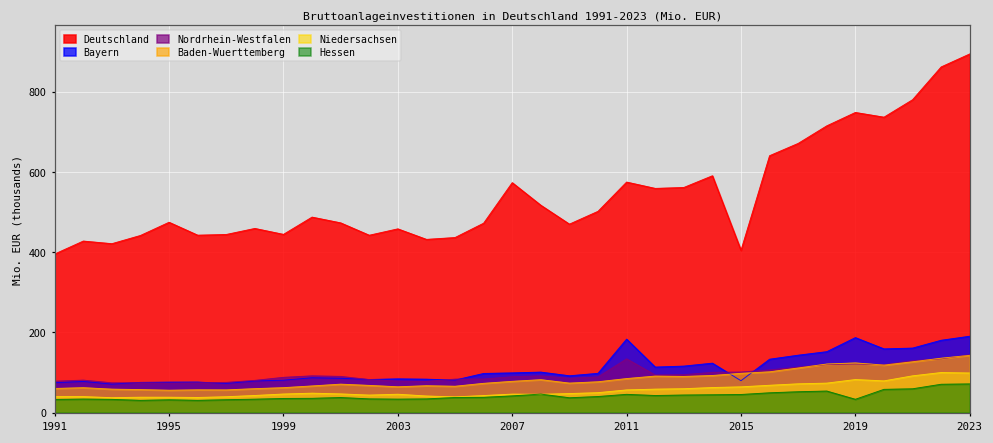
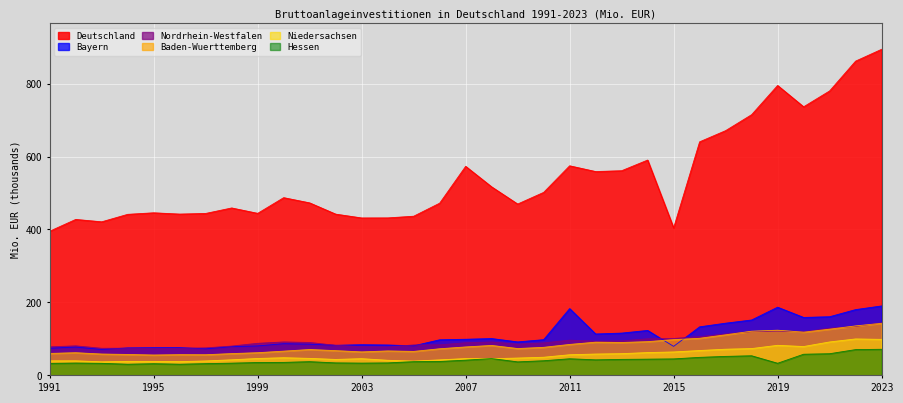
Deutschland, 1995: 470 -> 450
Deutschland, 2003: 460 -> 430
Nordrhein-Westfalen, 2011: 130 -> 100
Deutschland, 2019: 750 -> 790
